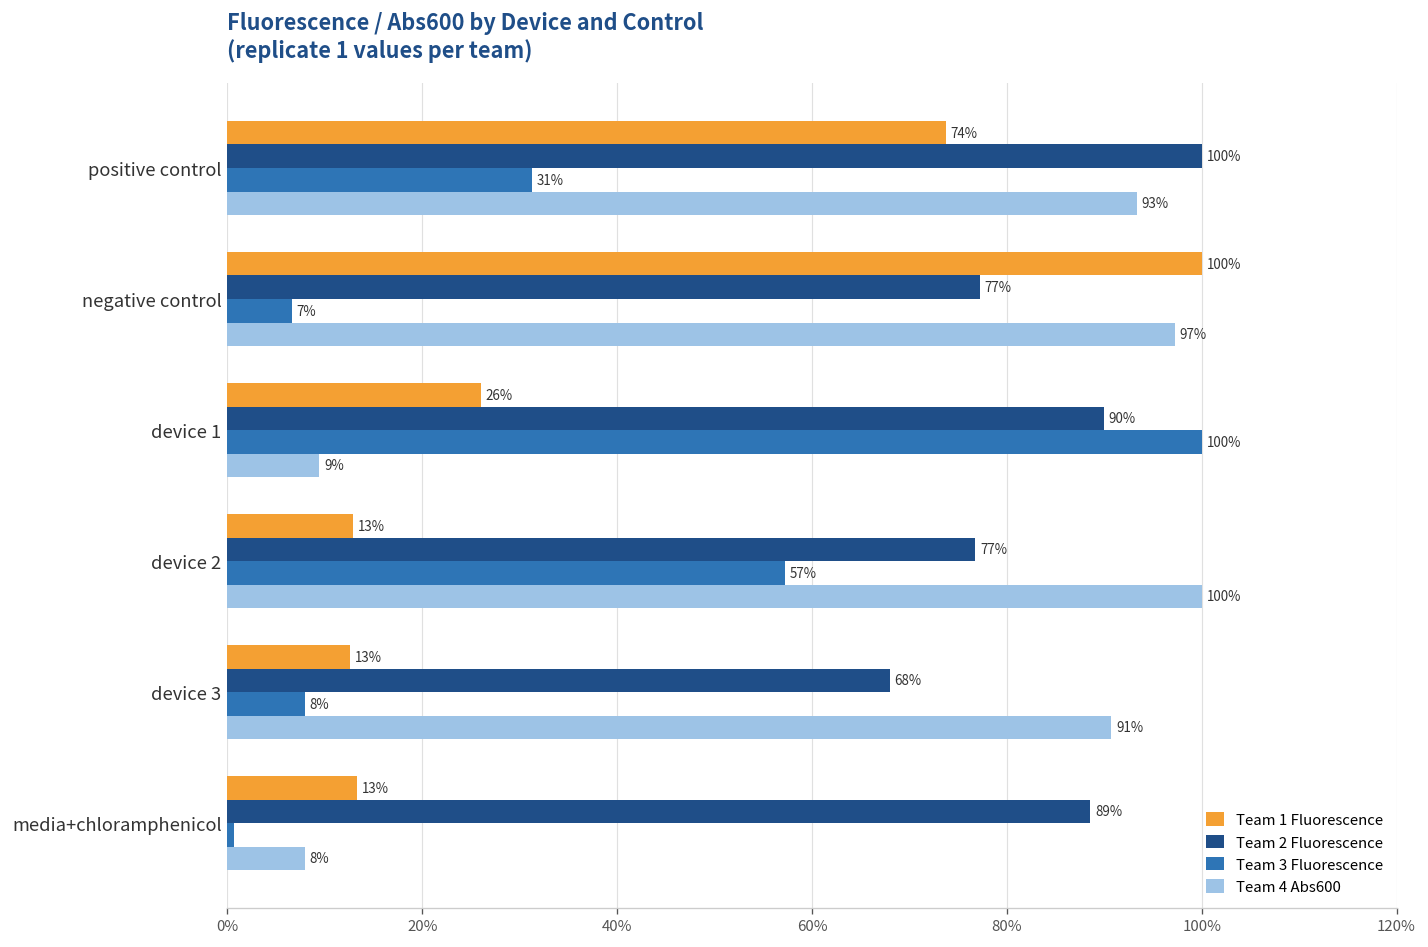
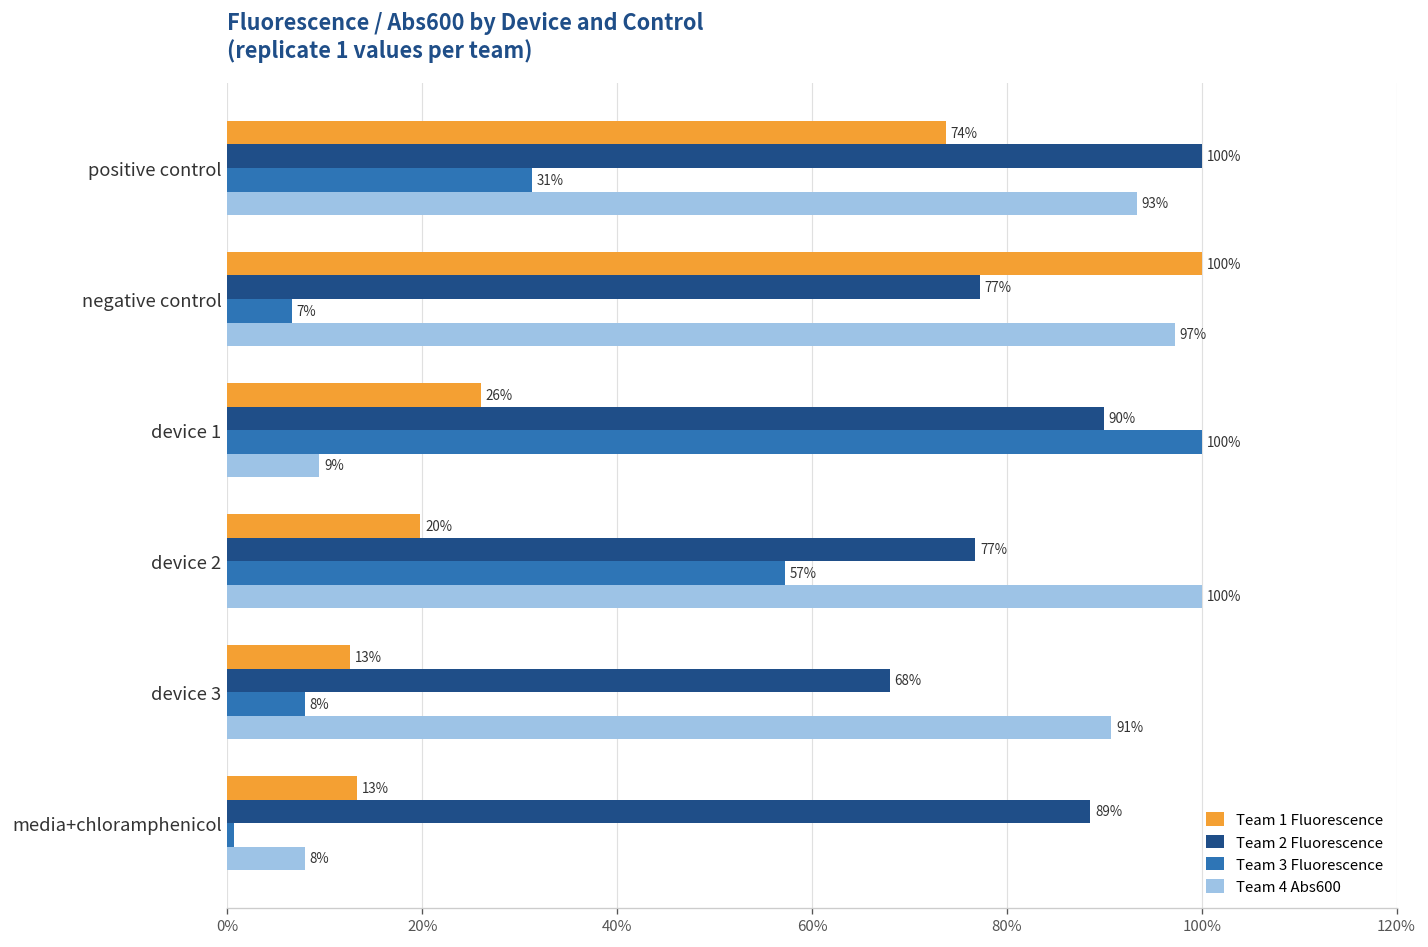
Team 1 Fluorescence, device 2: 13% -> 20%
